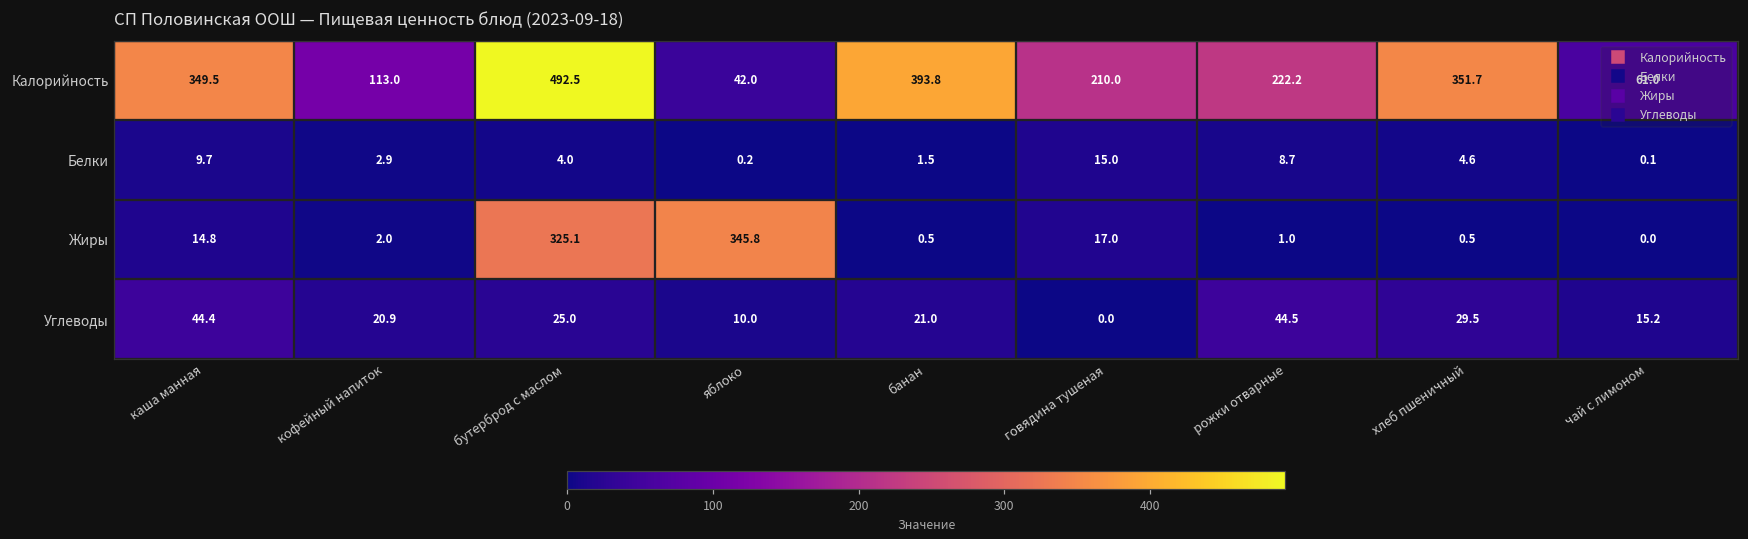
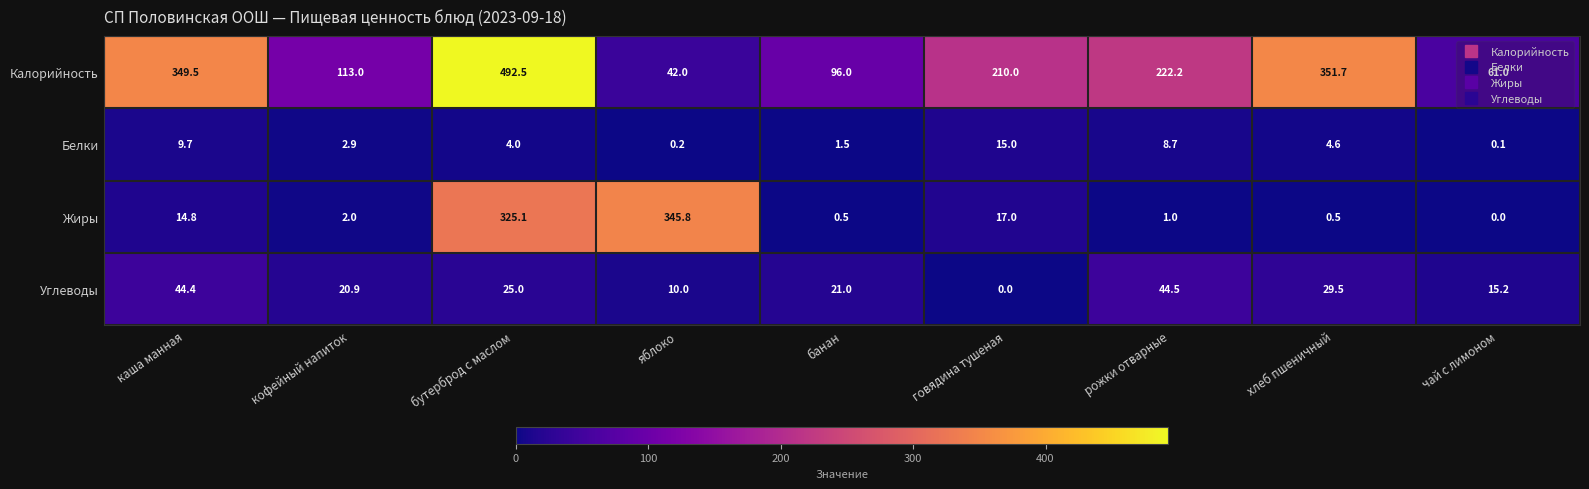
Калорийность, банан: 393.8 -> 96.0
